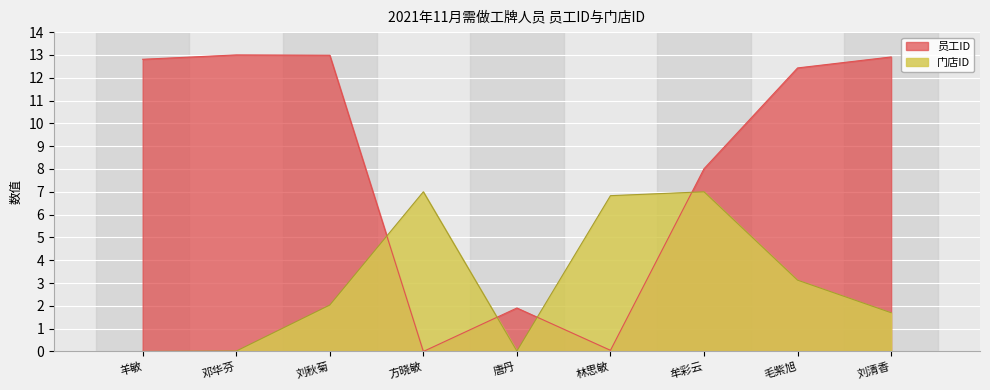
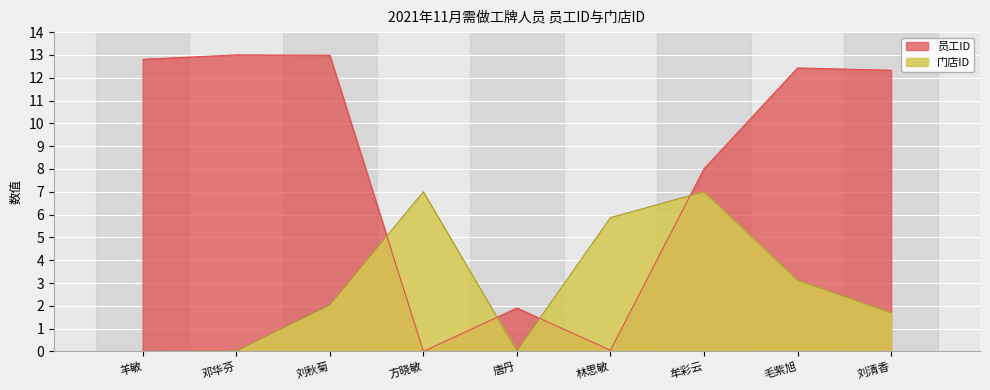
门店ID, 林思敏: 6.8 -> 5.9
员工ID, 刘清香: 12.9 -> 12.3
